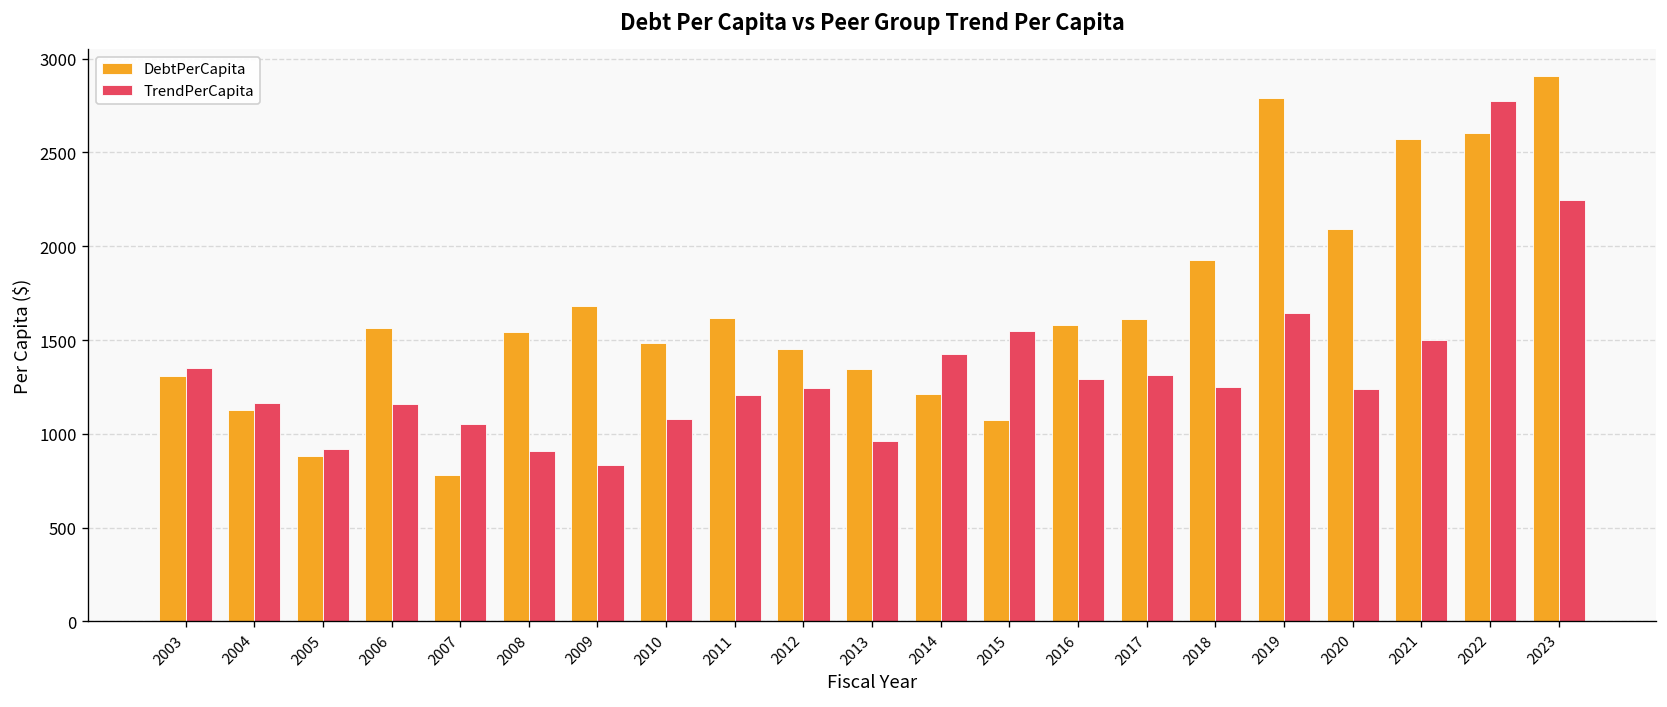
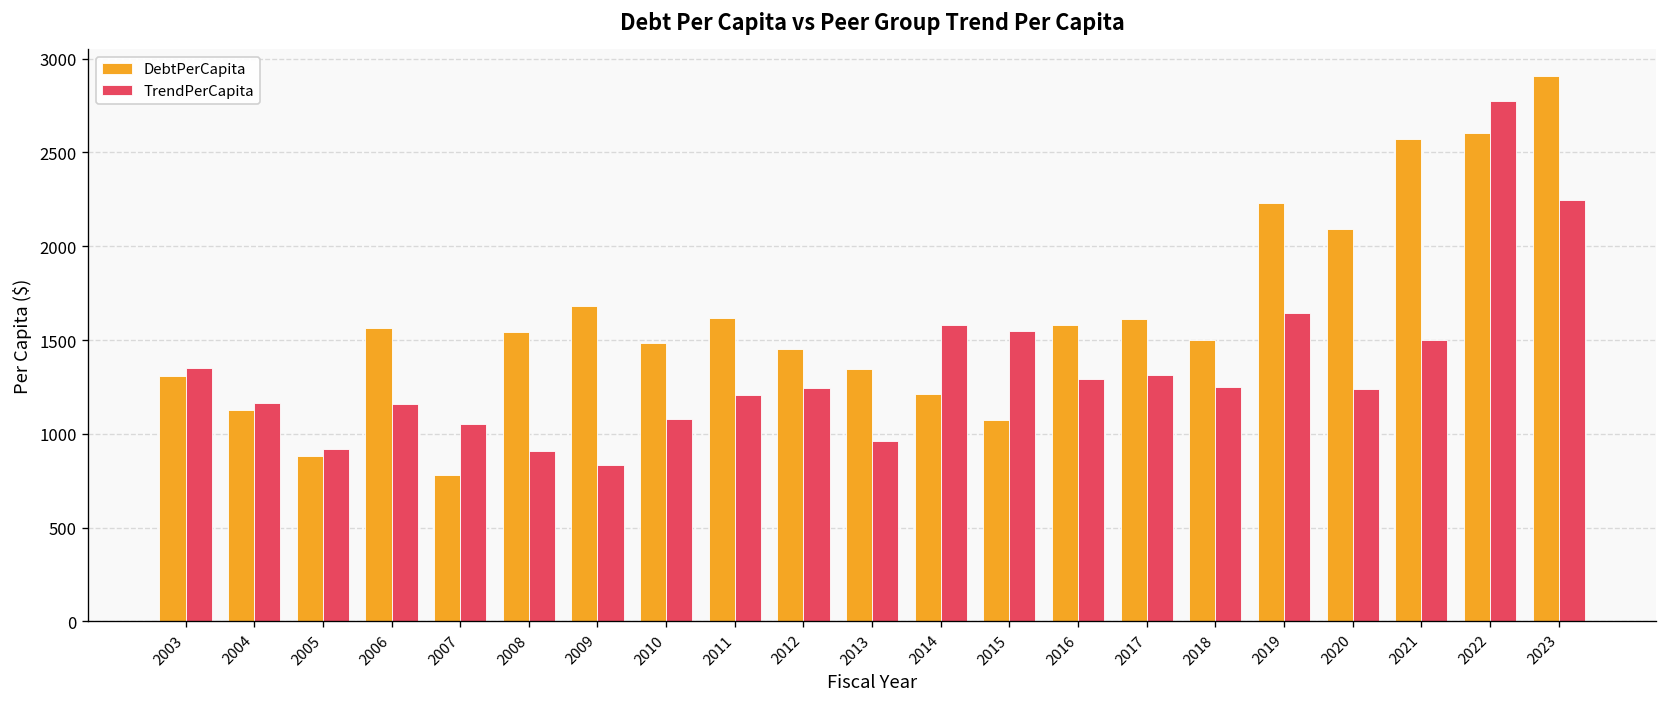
TrendPerCapita, 2014: 1430 -> 1580
DebtPerCapita, 2018: 1920 -> 1500
DebtPerCapita, 2019: 2790 -> 2230
